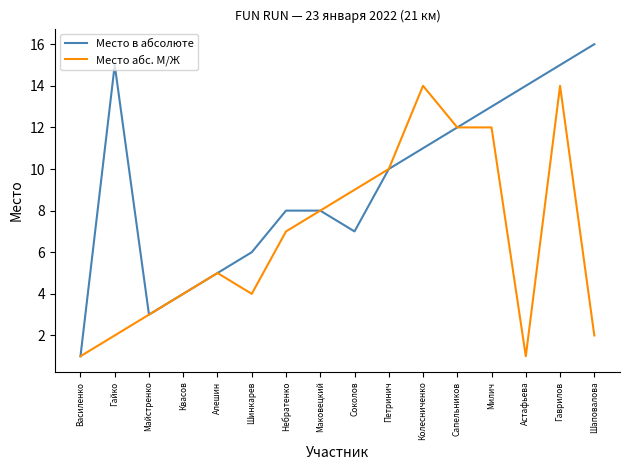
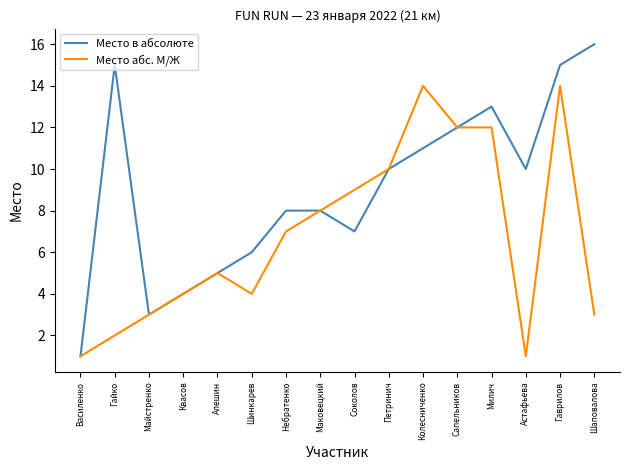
Место в абсолюте, Астафьева: 14 -> 10
Место абс. М/Ж, Шаповалова: 2 -> 3
